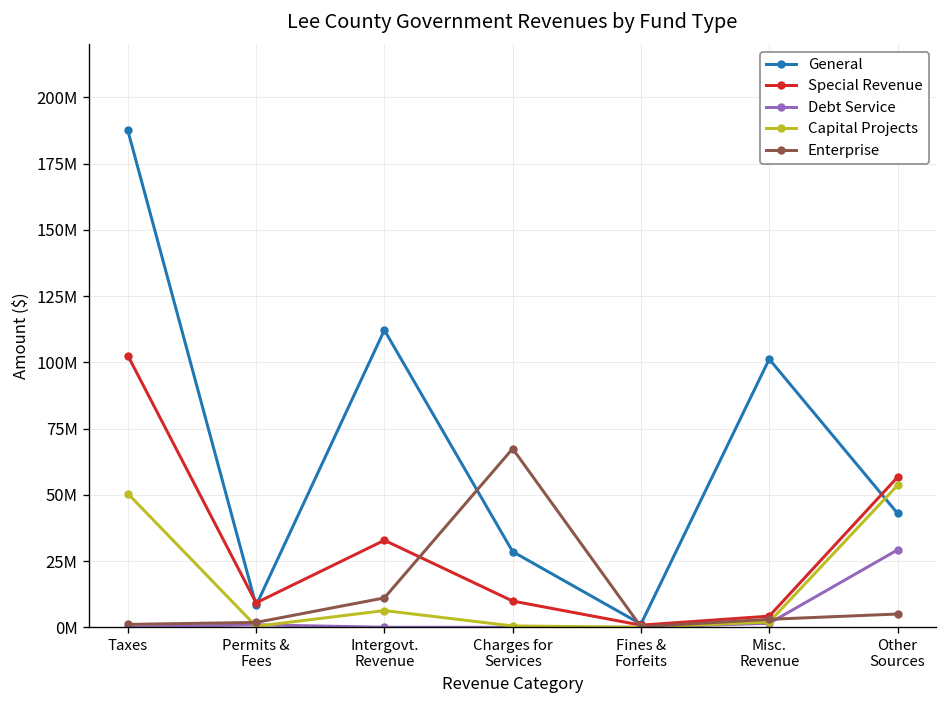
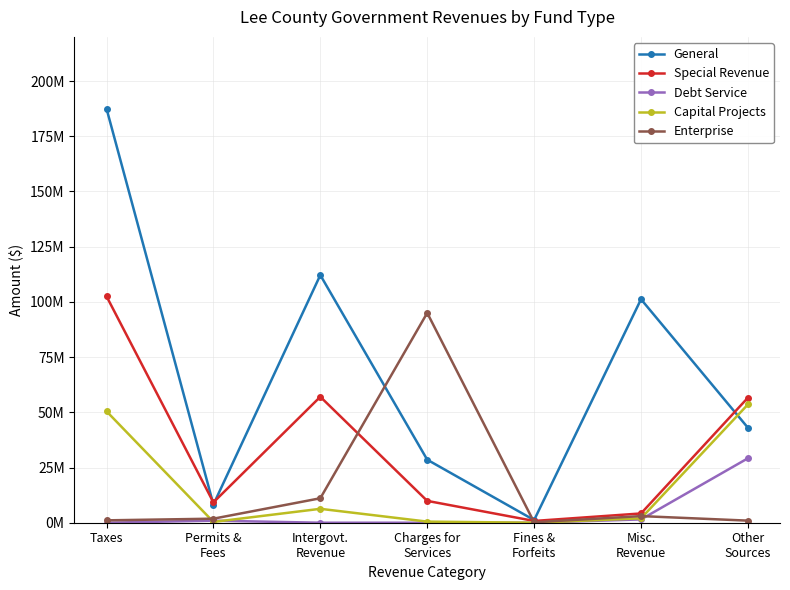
Special Revenue, Intergovt. Revenue: 33000000 -> 57000000
Enterprise, Charges for Services: 67000000 -> 95000000
Enterprise, Other Sources: 5000000 -> 1000000
